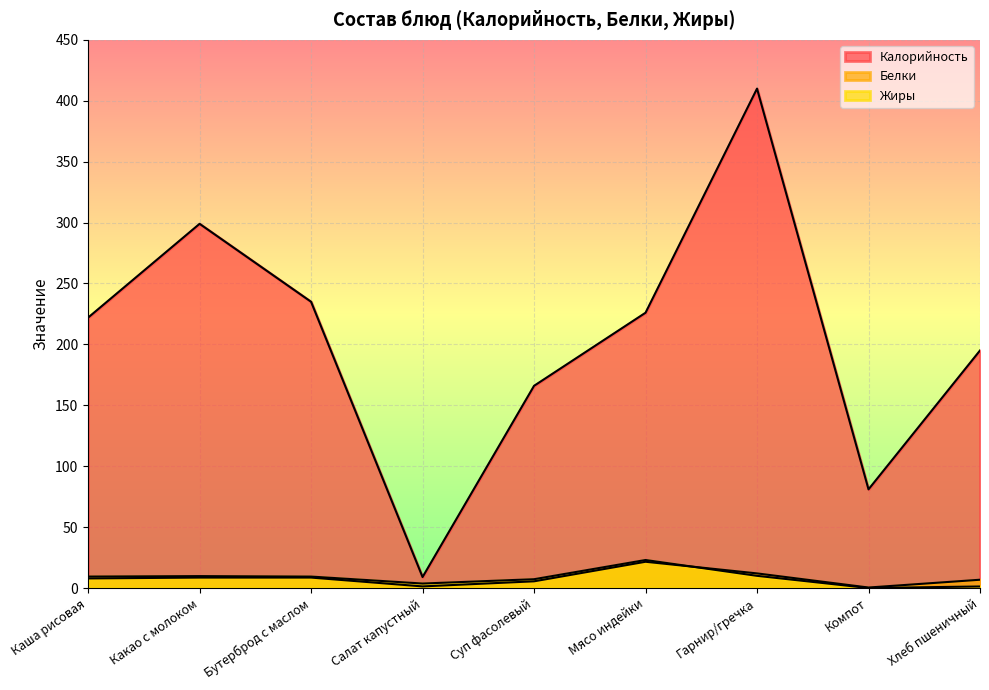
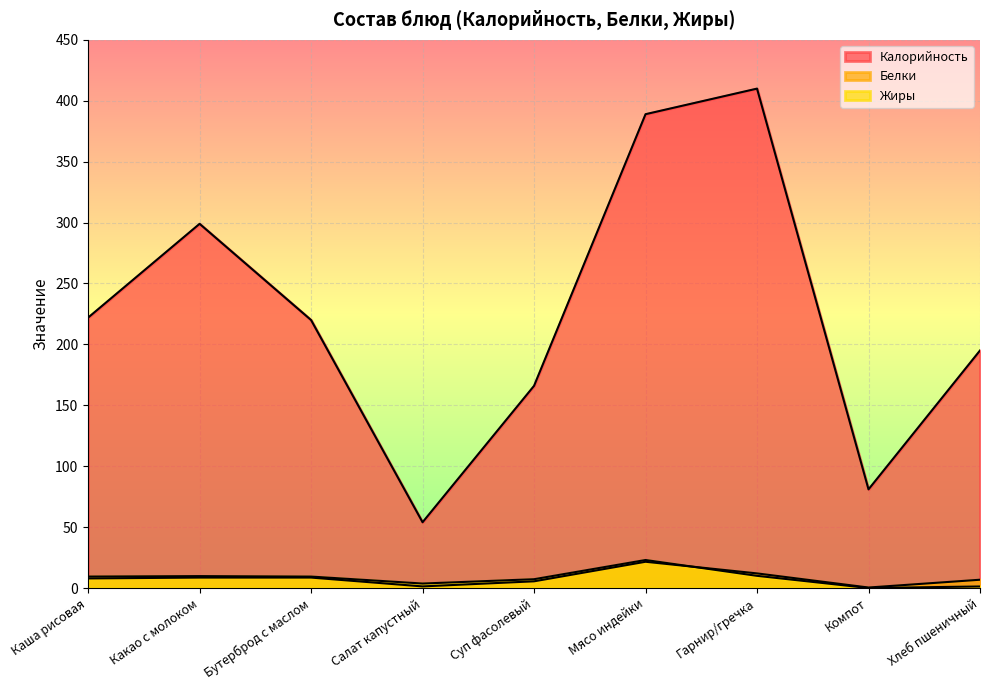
Калорийность, Бутерброд с маслом: 235 -> 220
Калорийность, Салат капустный: 9 -> 54
Калорийность, Мясо индейки: 226 -> 389
